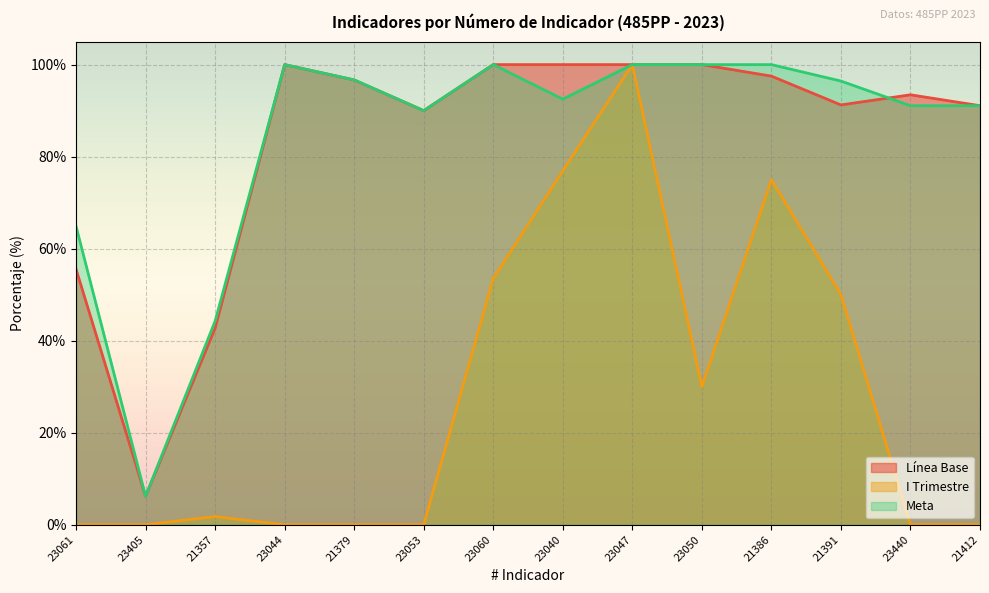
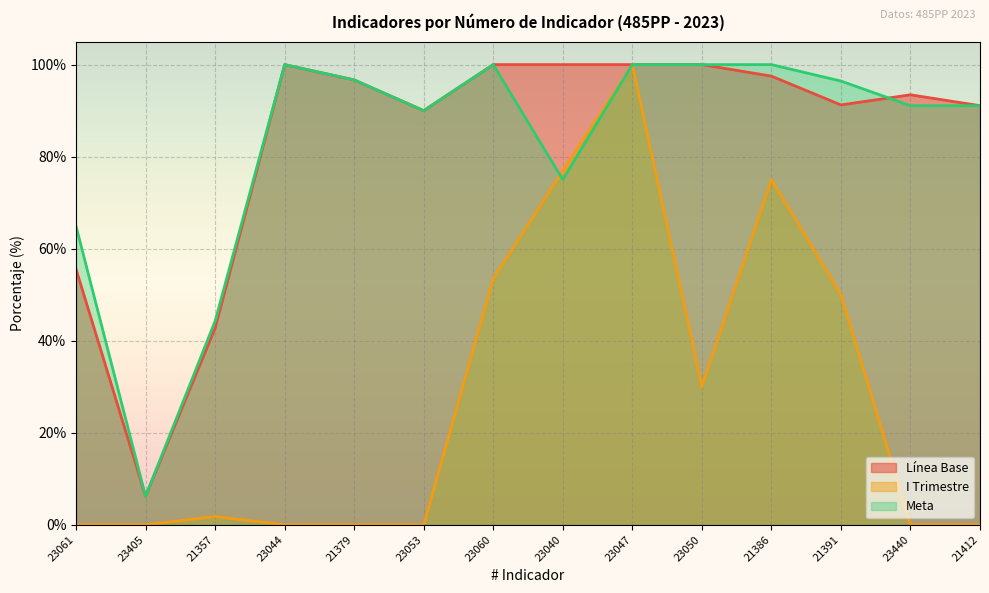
Meta, 23040: 93% -> 75%
